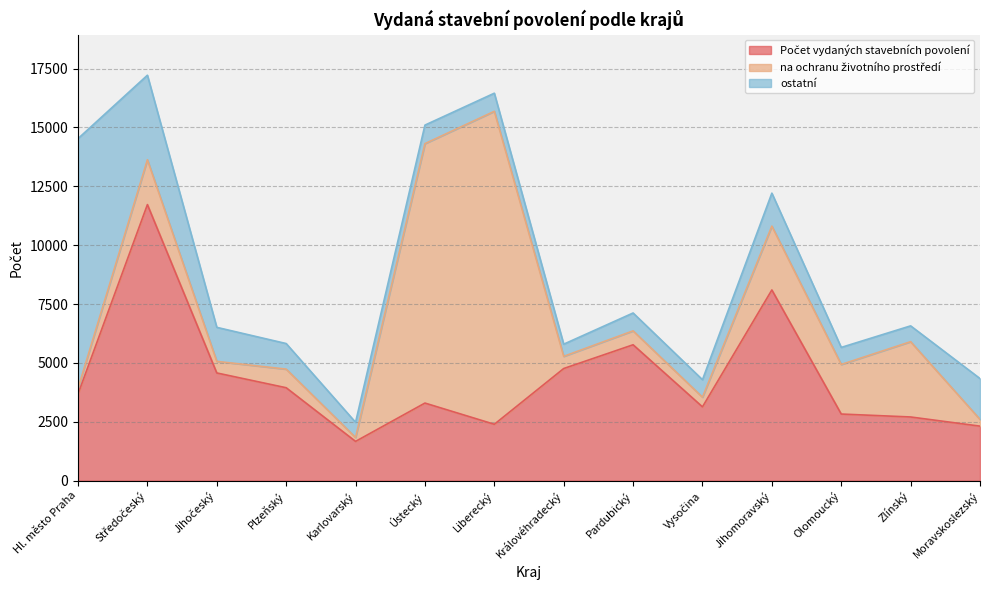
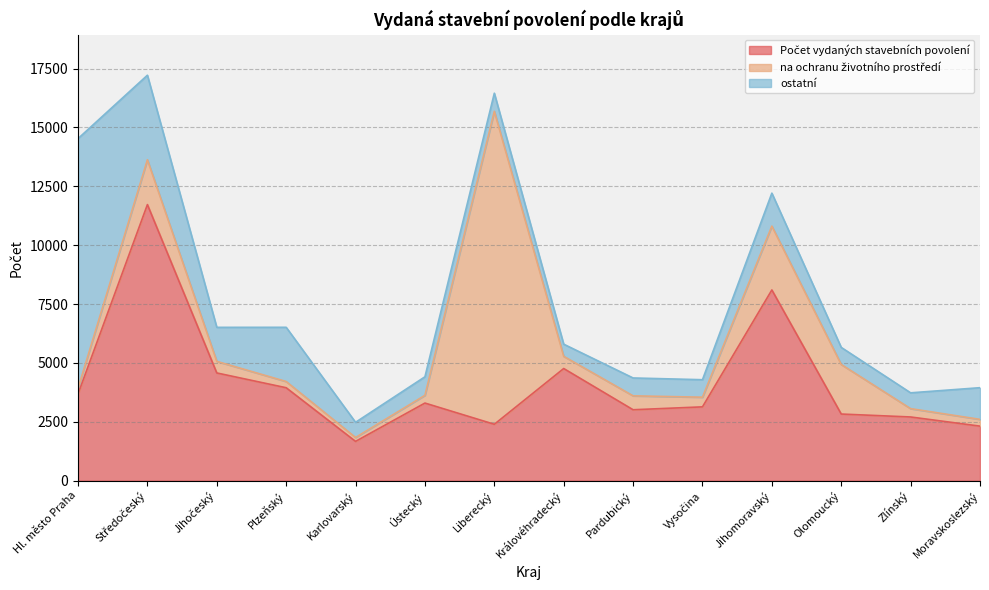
na ochranu životního prostředí, Plzeňský: 800 -> 300
ostatní, Plzeňský: 1100 -> 2300
na ochranu životního prostředí, Ústecký: 11000 -> 300
Počet vydaných stavebních povolení, Pardubický: 5800 -> 3000
na ochranu životního prostředí, Zlínský: 3200 -> 400
ostatní, Moravskoslezský: 1700 -> 1300
